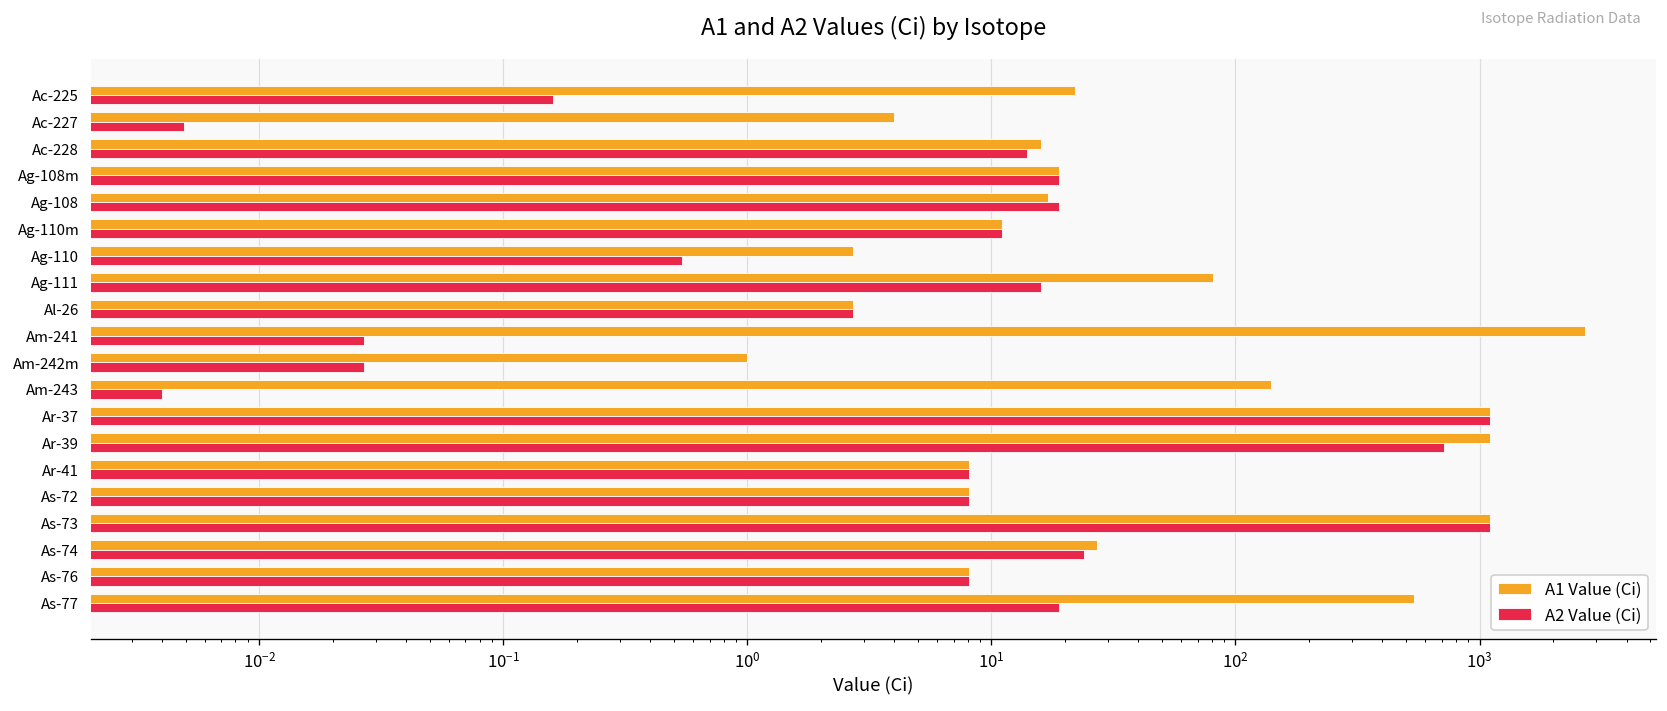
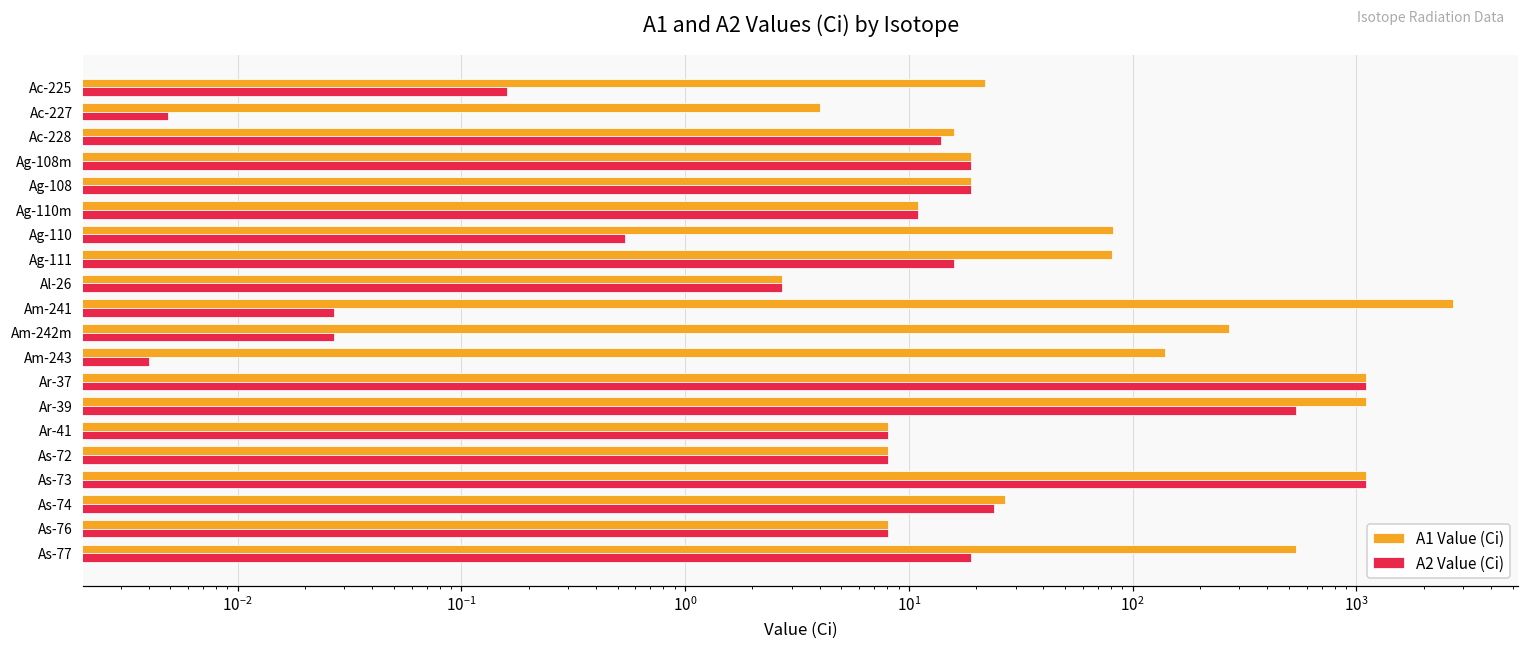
A1 Value (Ci), Ag-108: 17 -> 19
A1 Value (Ci), Ag-110: 2.7 -> 82
A1 Value (Ci), Am-242m: 1 -> 270
A2 Value (Ci), Ar-39: 710 -> 540
